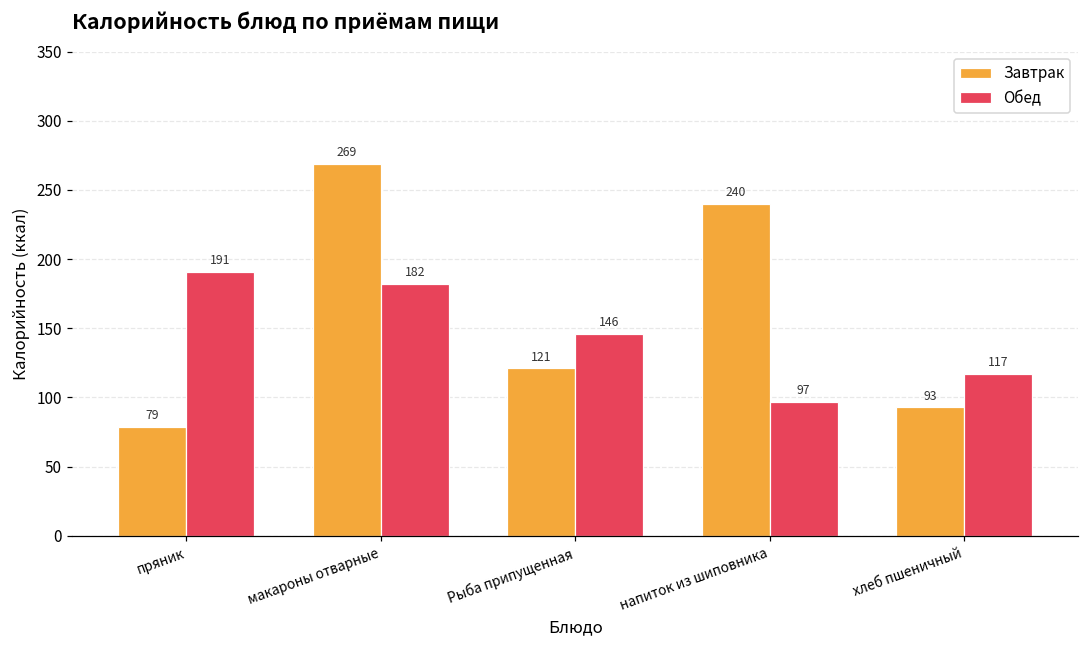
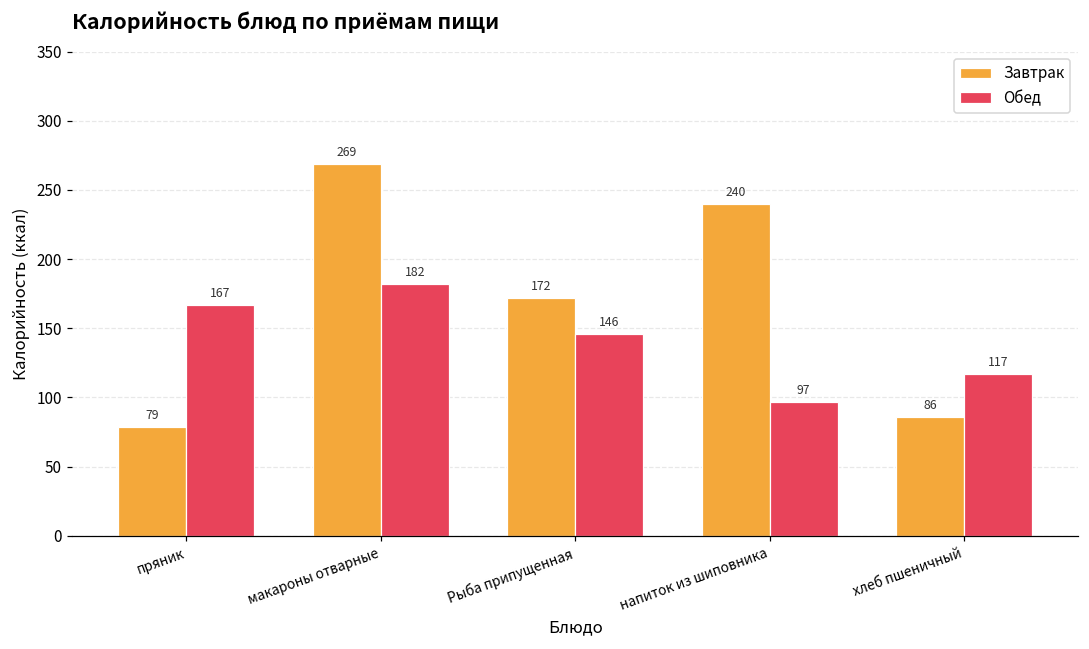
Обед, пряник: 191 -> 167
Завтрак, Рыба припущенная: 121 -> 172
Завтрак, хлеб пшеничный: 93 -> 86
